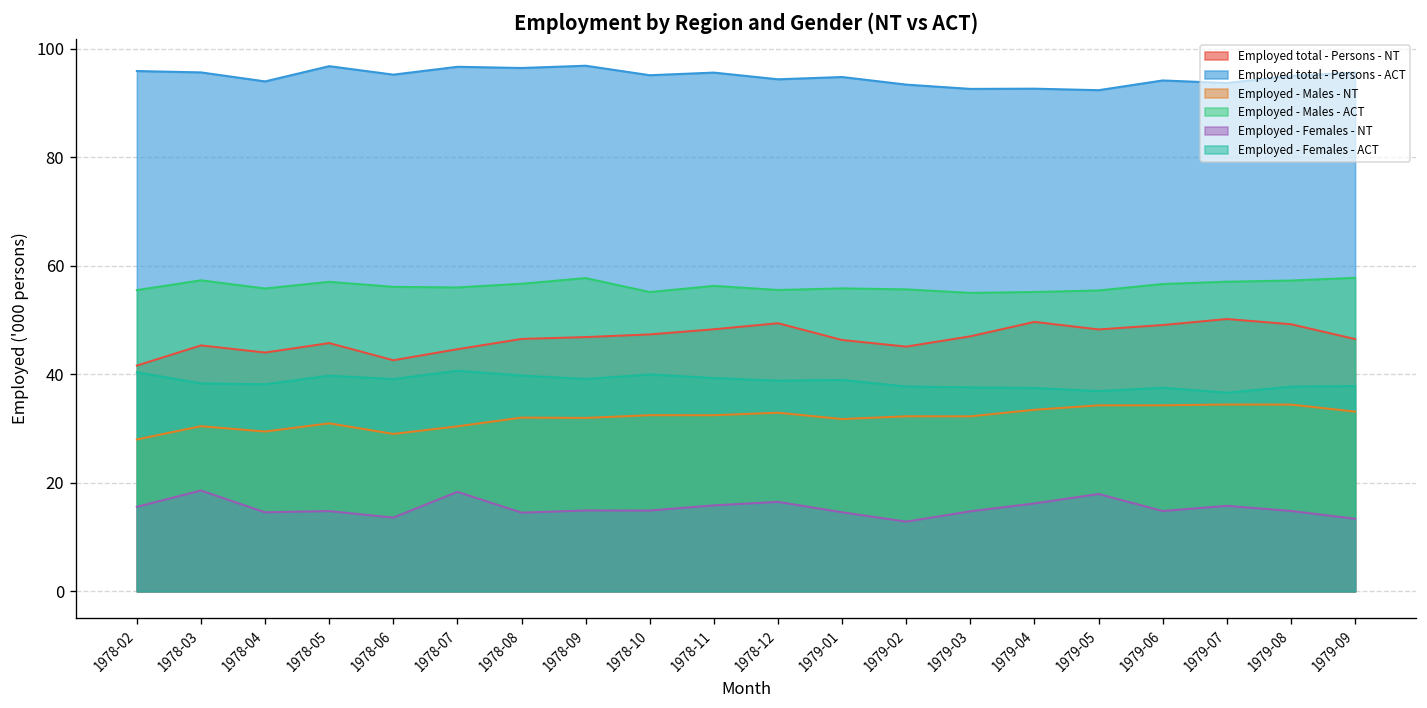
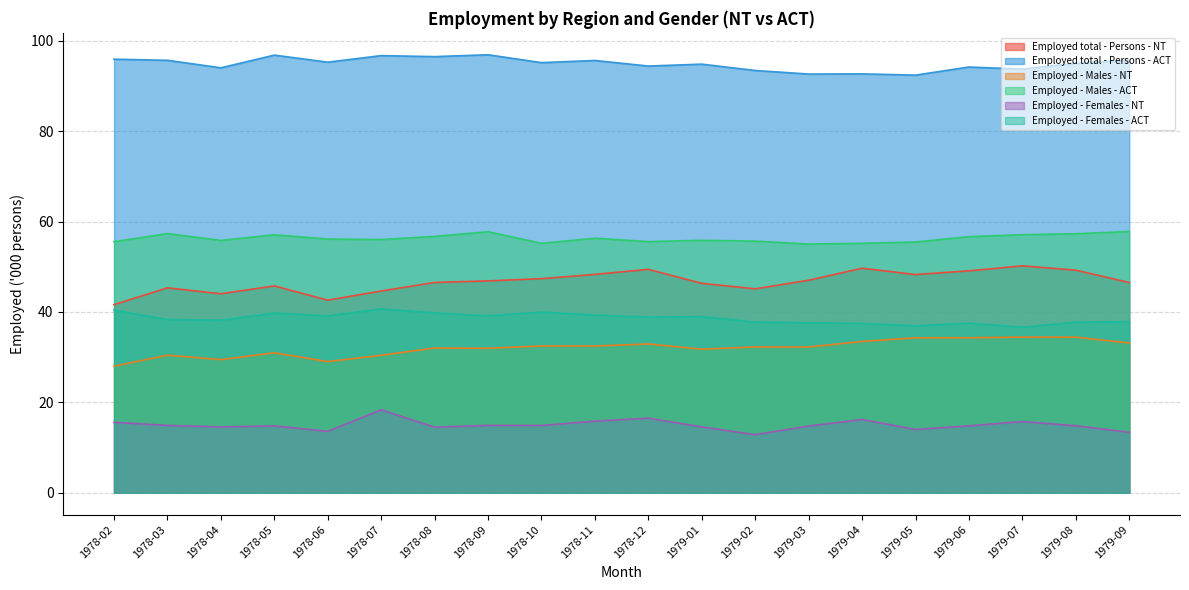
Employed - Females - NT, 1978-03: 19 -> 15
Employed - Females - NT, 1979-05: 18 -> 14
